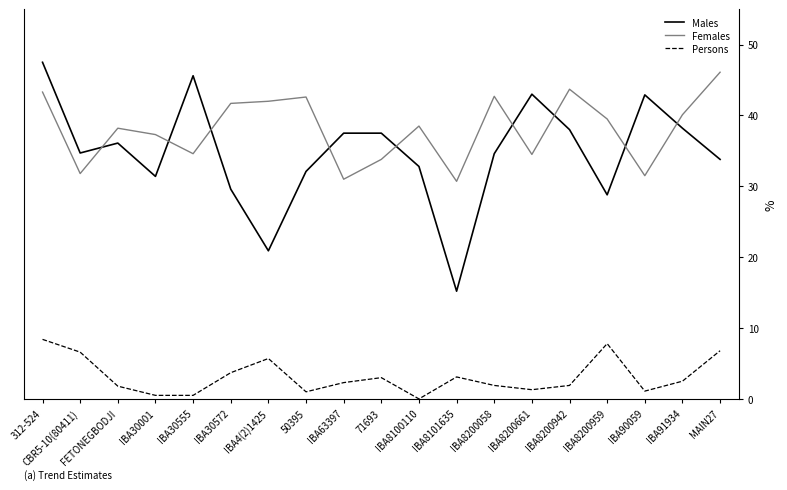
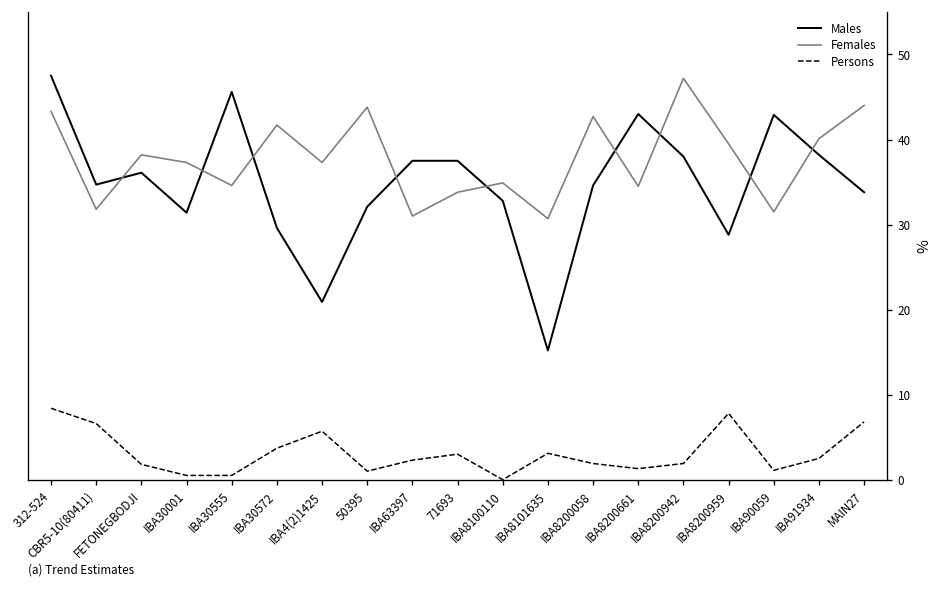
Females, IBA4(2)1425: 42 -> 37
Females, 50395: 43 -> 44
Females, IBA8100110: 39 -> 35
Females, IBA8200942: 44 -> 47
Females, MAIN27: 46 -> 44
